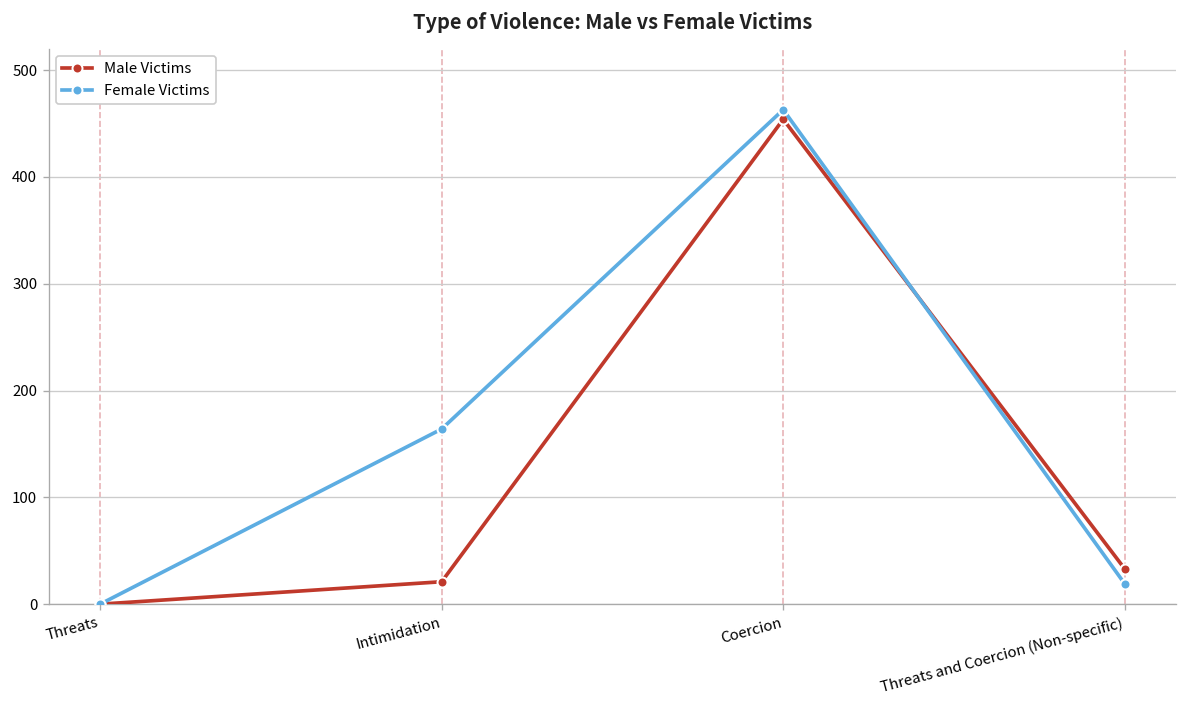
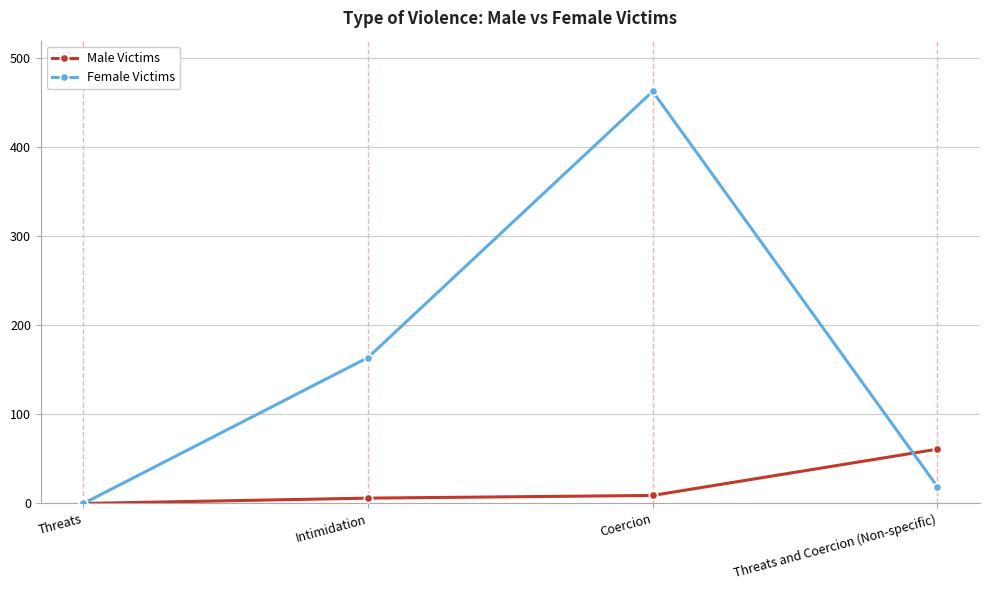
Male Victims, Intimidation: 20 -> 10
Male Victims, Coercion: 450 -> 10
Male Victims, Threats and Coercion (Non-specific): 30 -> 60
